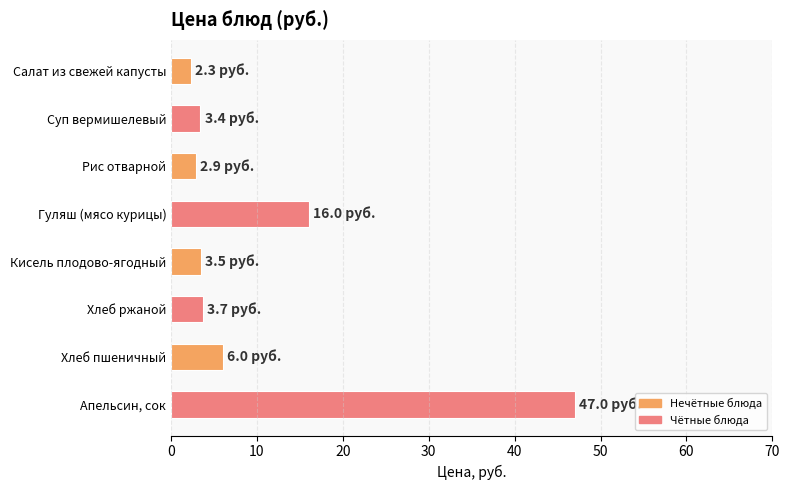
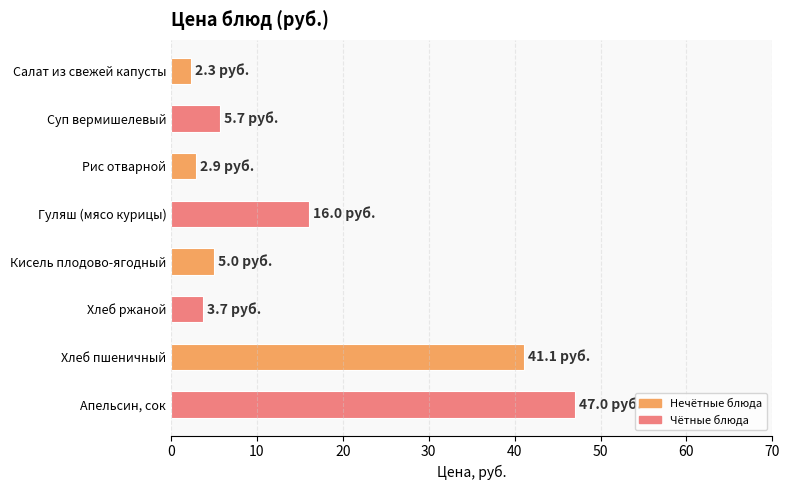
Суп вермишелевый: 3.4 -> 5.7
Кисель плодово-ягодный: 3.5 -> 5.0
Хлеб пшеничный: 6.0 -> 41.1
